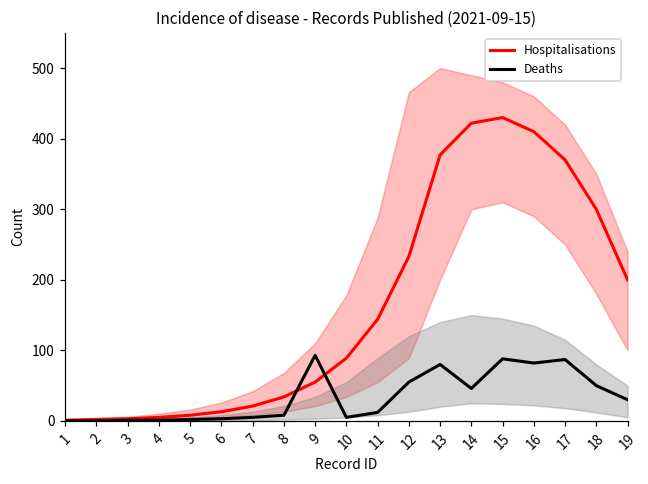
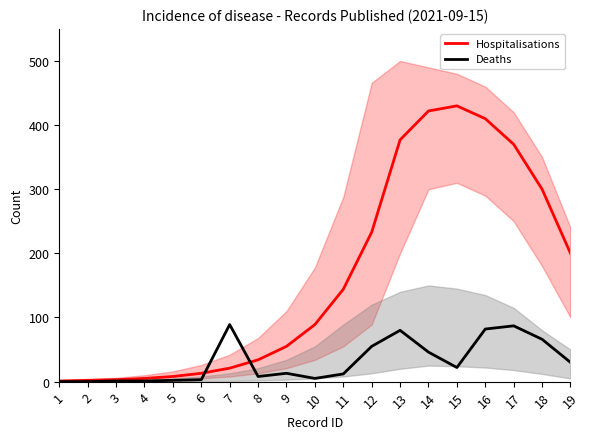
Deaths, 7: 10 -> 90
Deaths, 9: 90 -> 10
Deaths, 15: 90 -> 20
Deaths, 18: 50 -> 70
